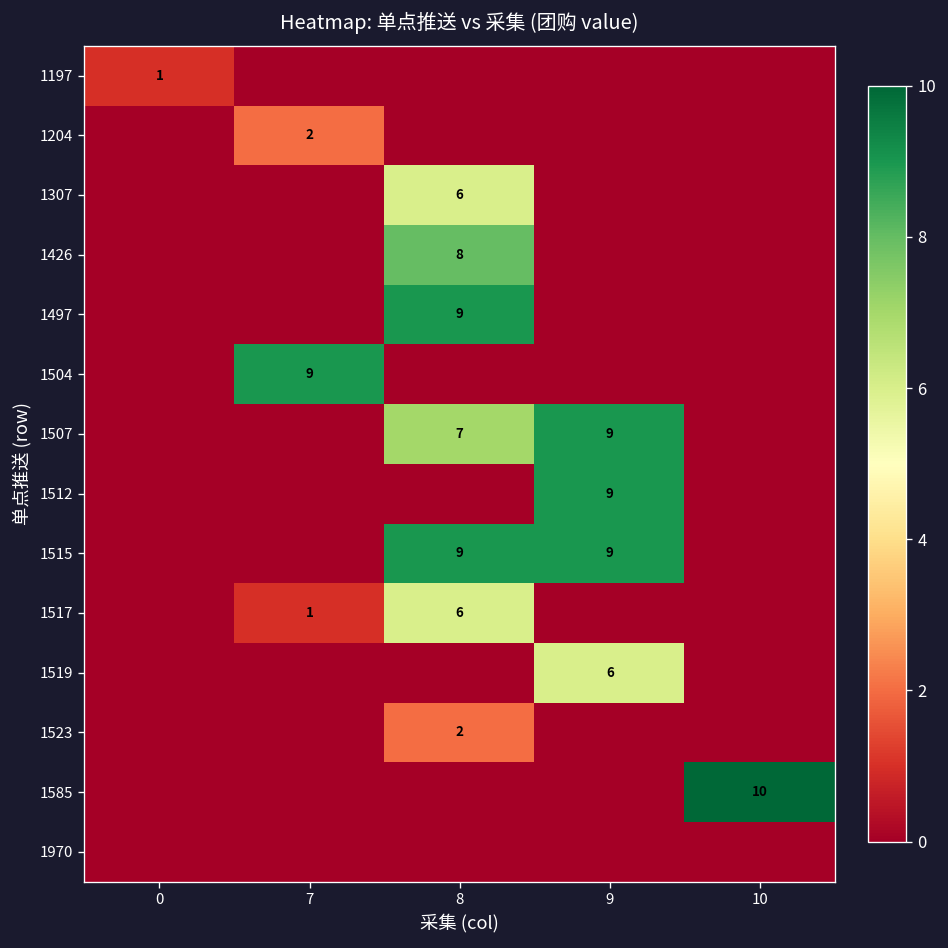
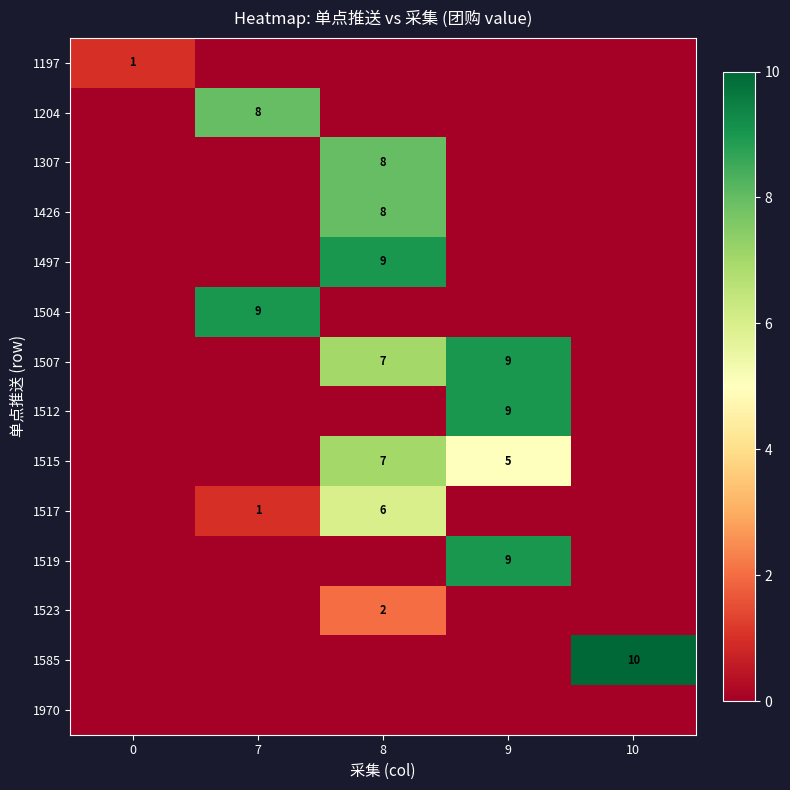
1204, 7: 2 -> 8
1307, 8: 6 -> 8
1515, 8: 9 -> 7
1515, 9: 9 -> 5
1519, 9: 6 -> 9
